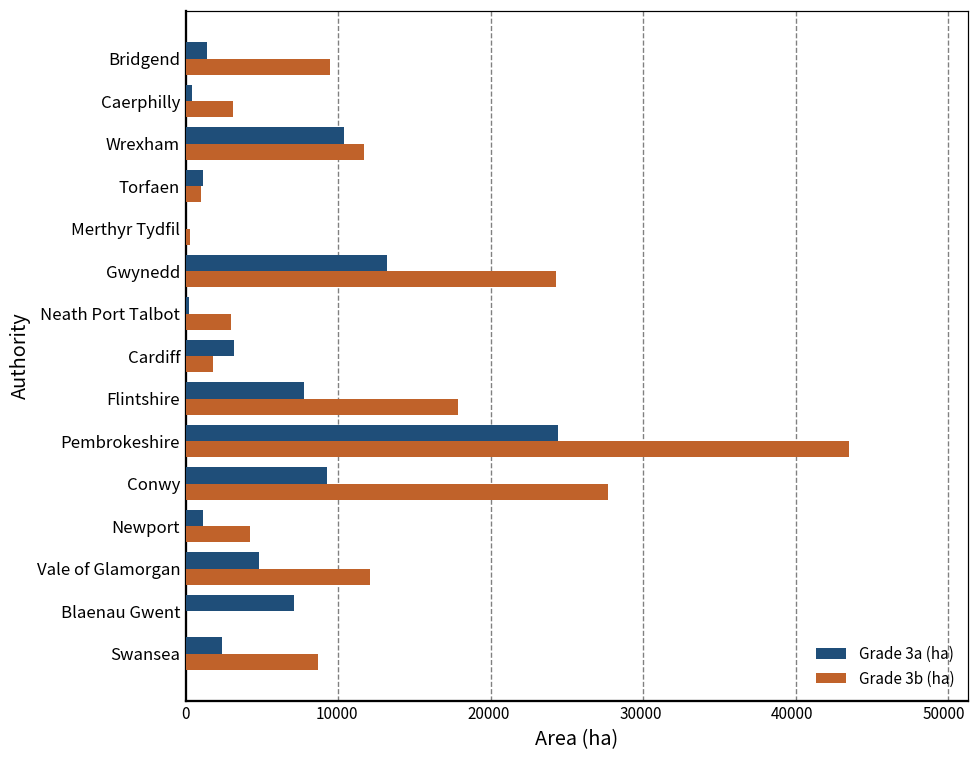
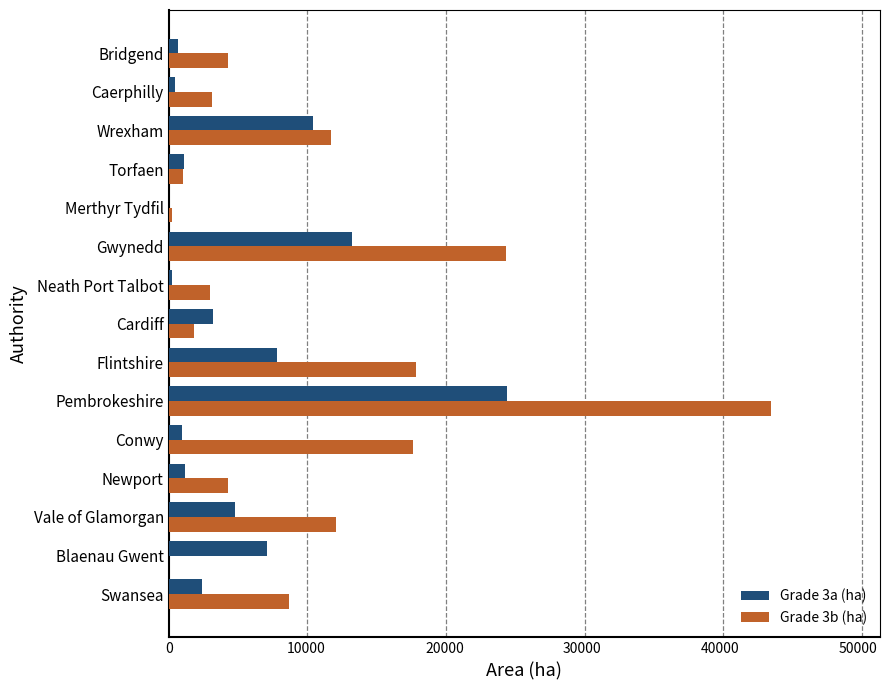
Grade 3a (ha), Bridgend: 1400 -> 700
Grade 3b (ha), Bridgend: 9500 -> 4300
Grade 3a (ha), Conwy: 9300 -> 1000
Grade 3b (ha), Conwy: 27800 -> 17700
